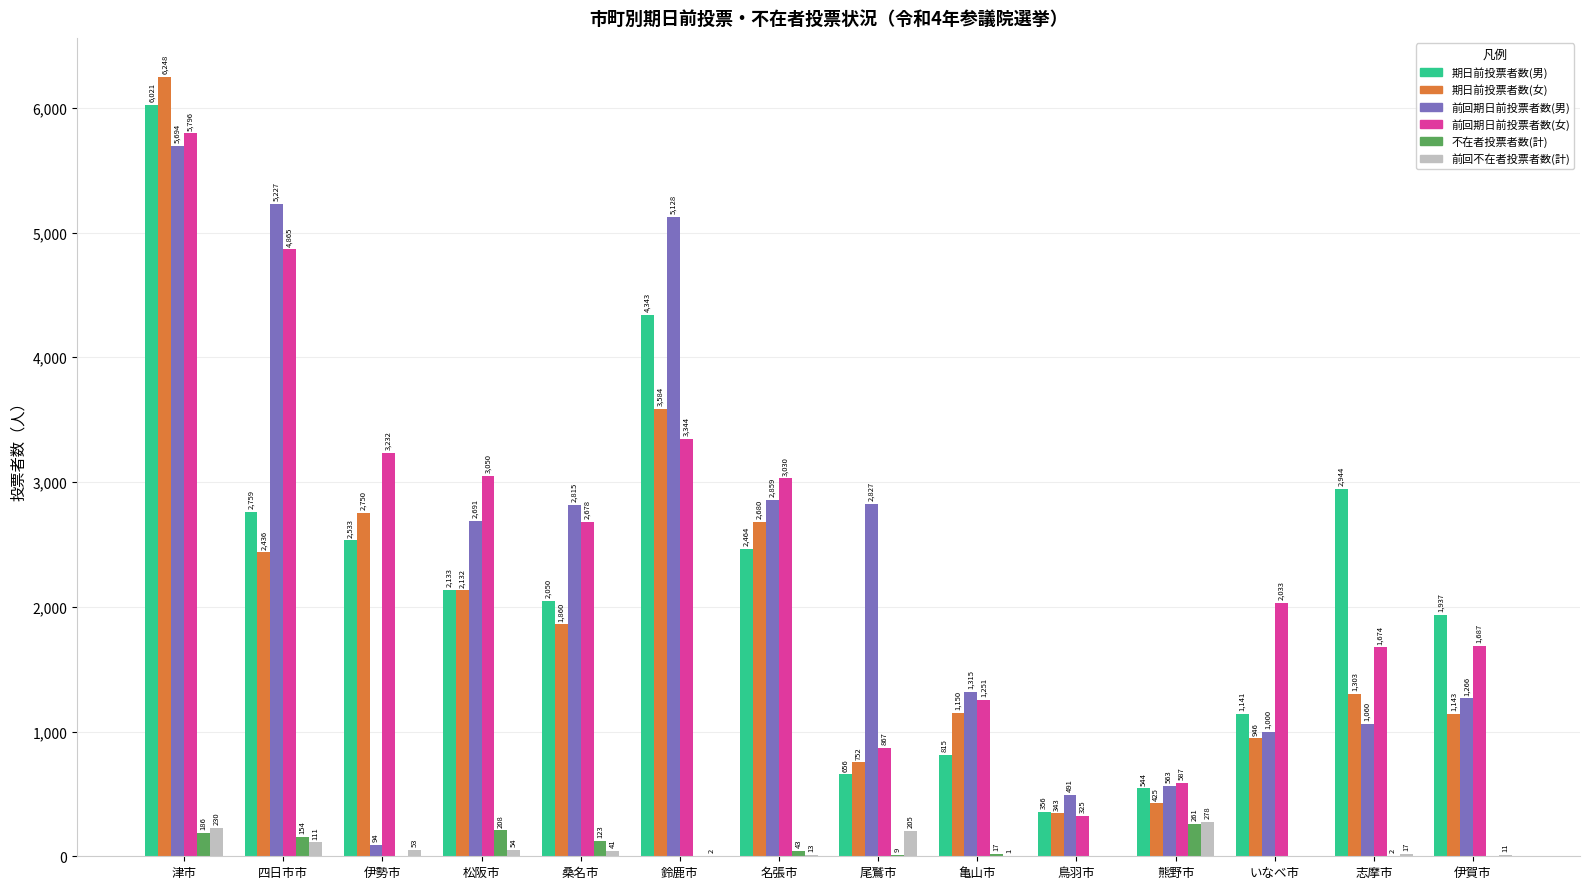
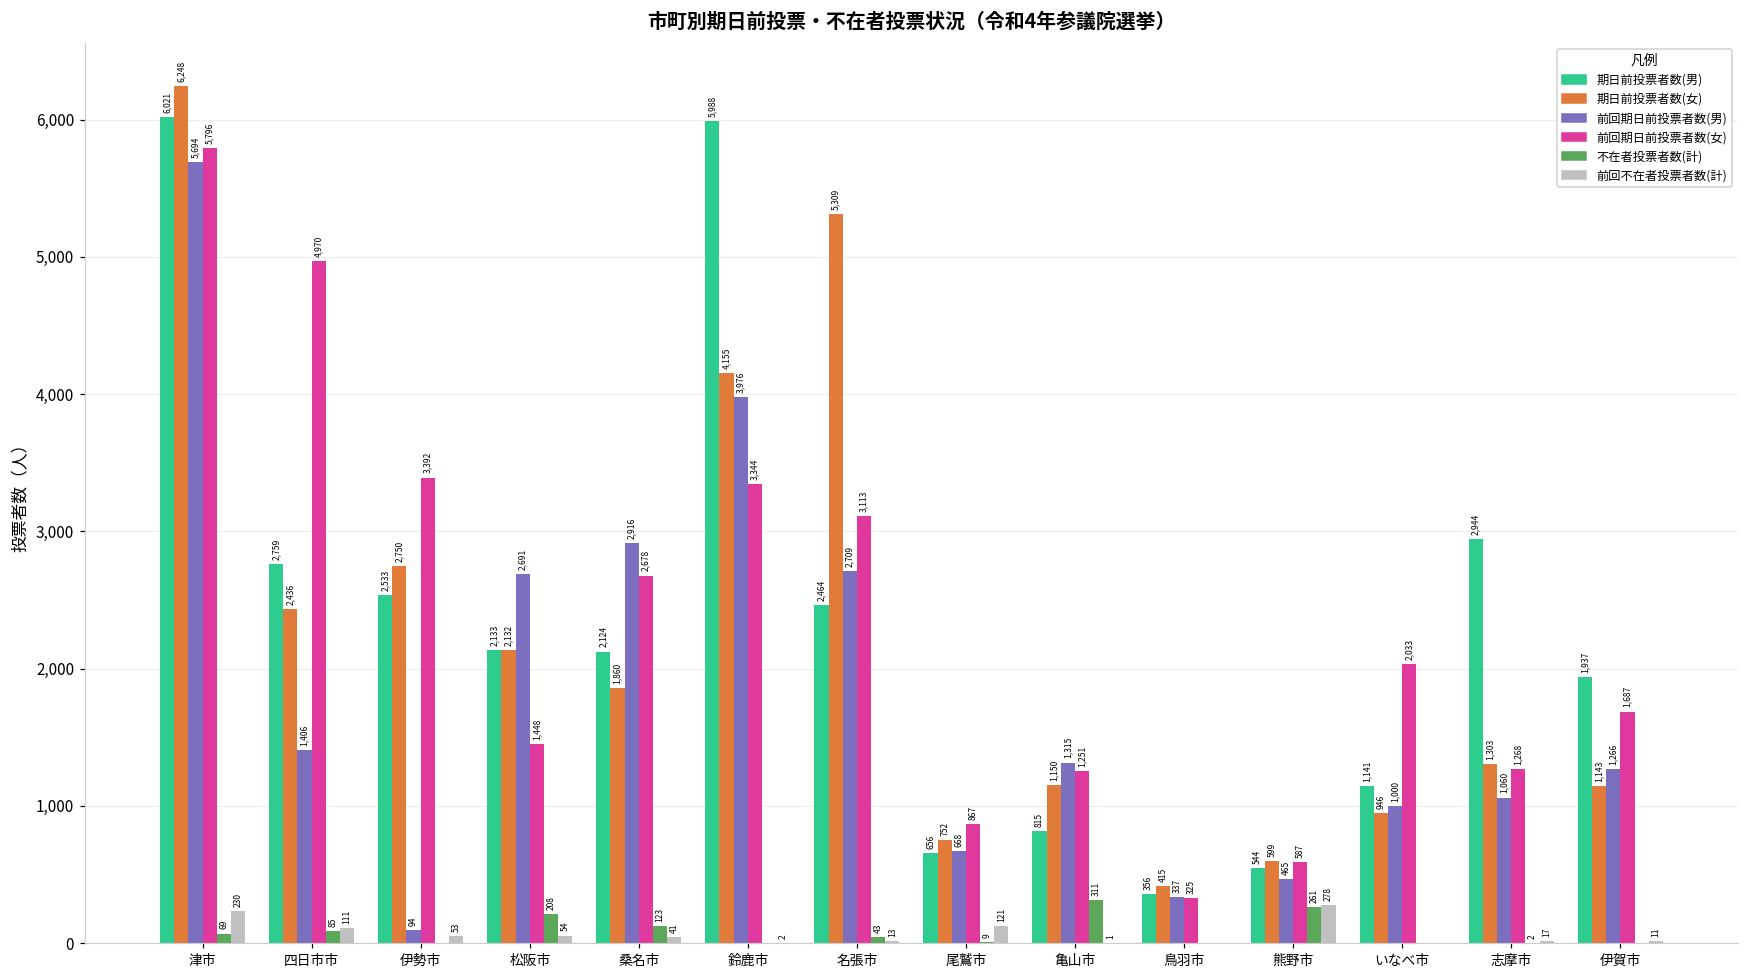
不在者投票者数(計), 津市: 186 -> 69
前回期日前投票者数(男), 四日市市: 5,227 -> 1,406
前回期日前投票者数(女), 四日市市: 4,865 -> 4,970
不在者投票者数(計), 四日市市: 154 -> 85
前回期日前投票者数(女), 伊勢市: 3,232 -> 3,392
前回期日前投票者数(女), 松阪市: 3,050 -> 1,448
期日前投票者数(男), 桑名市: 2,050 -> 2,124
前回期日前投票者数(男), 桑名市: 2,815 -> 2,916
期日前投票者数(男), 鈴鹿市: 4,343 -> 5,988
期日前投票者数(女), 鈴鹿市: 3,584 -> 4,155
前回期日前投票者数(男), 鈴鹿市: 5,128 -> 3,976
期日前投票者数(女), 名張市: 2,680 -> 5,309
前回期日前投票者数(男), 名張市: 2,859 -> 2,709
前回期日前投票者数(女), 名張市: 3,030 -> 3,113
前回期日前投票者数(男), 尾鷲市: 2,827 -> 668
前回不在者投票者数(計), 尾鷲市: 205 -> 121
不在者投票者数(計), 亀山市: 17 -> 311
期日前投票者数(女), 鳥羽市: 343 -> 415
前回期日前投票者数(男), 鳥羽市: 491 -> 337
期日前投票者数(女), 熊野市: 425 -> 599
前回期日前投票者数(男), 熊野市: 563 -> 465
前回期日前投票者数(女), 志摩市: 1,674 -> 1,268
